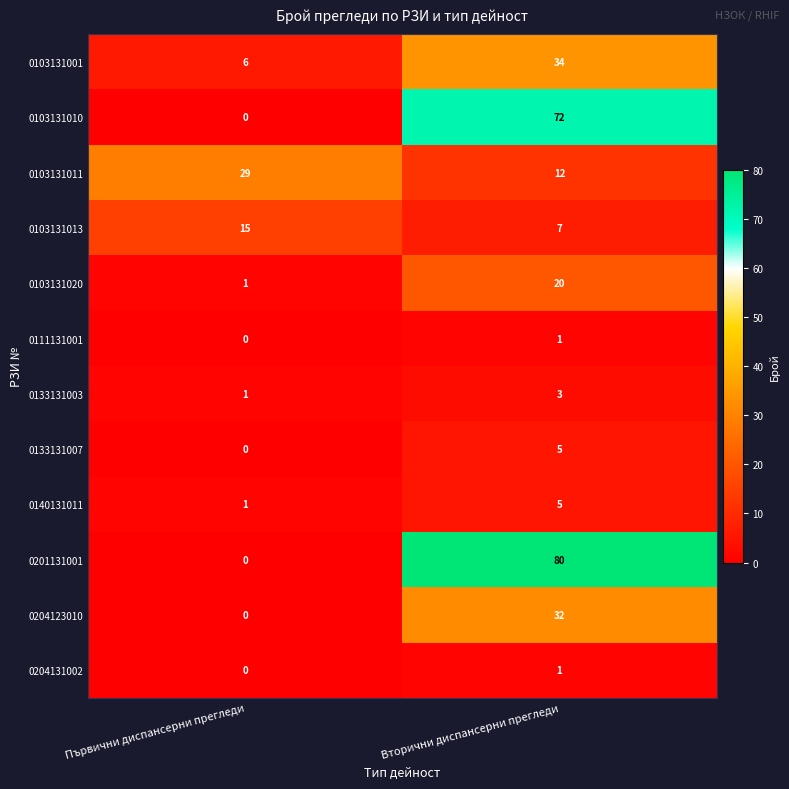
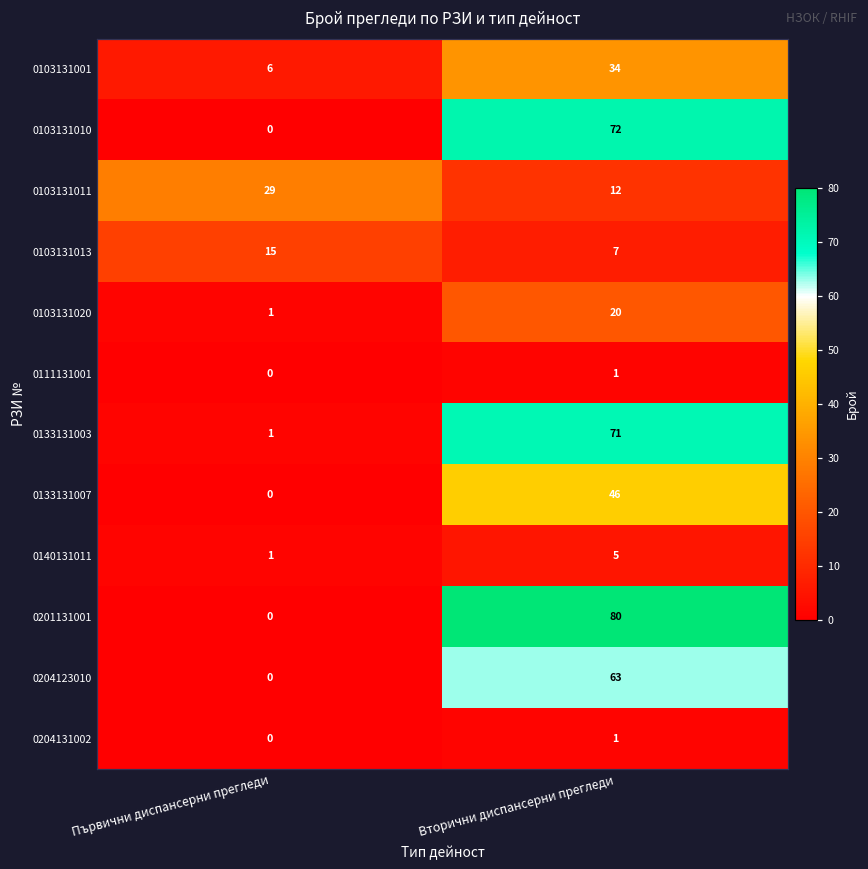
0133131003, Вторични диспансерни прегледи: 3 -> 71
0133131007, Вторични диспансерни прегледи: 5 -> 46
0204123010, Вторични диспансерни прегледи: 32 -> 63
